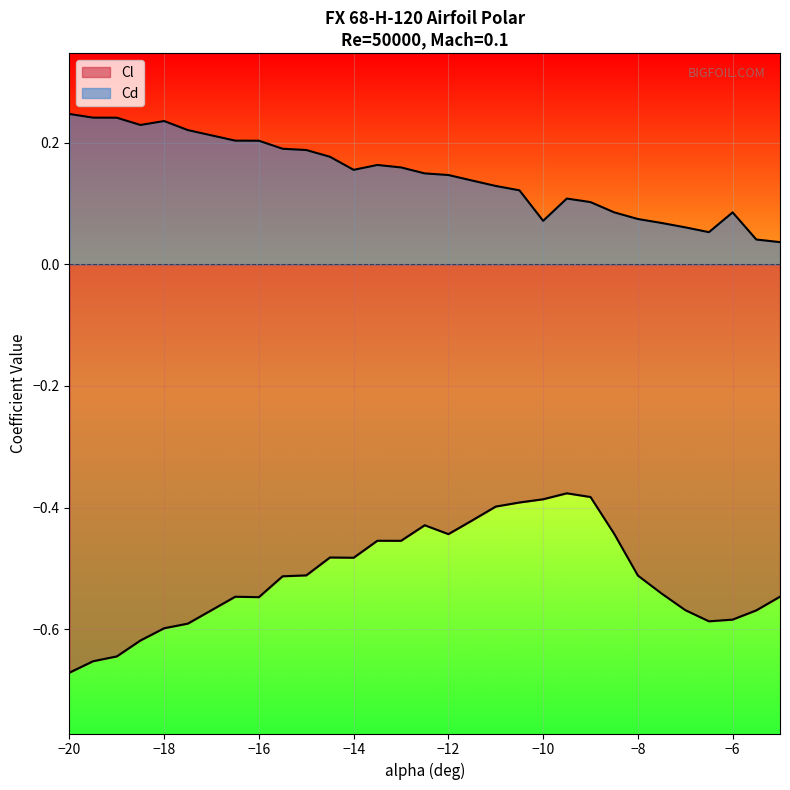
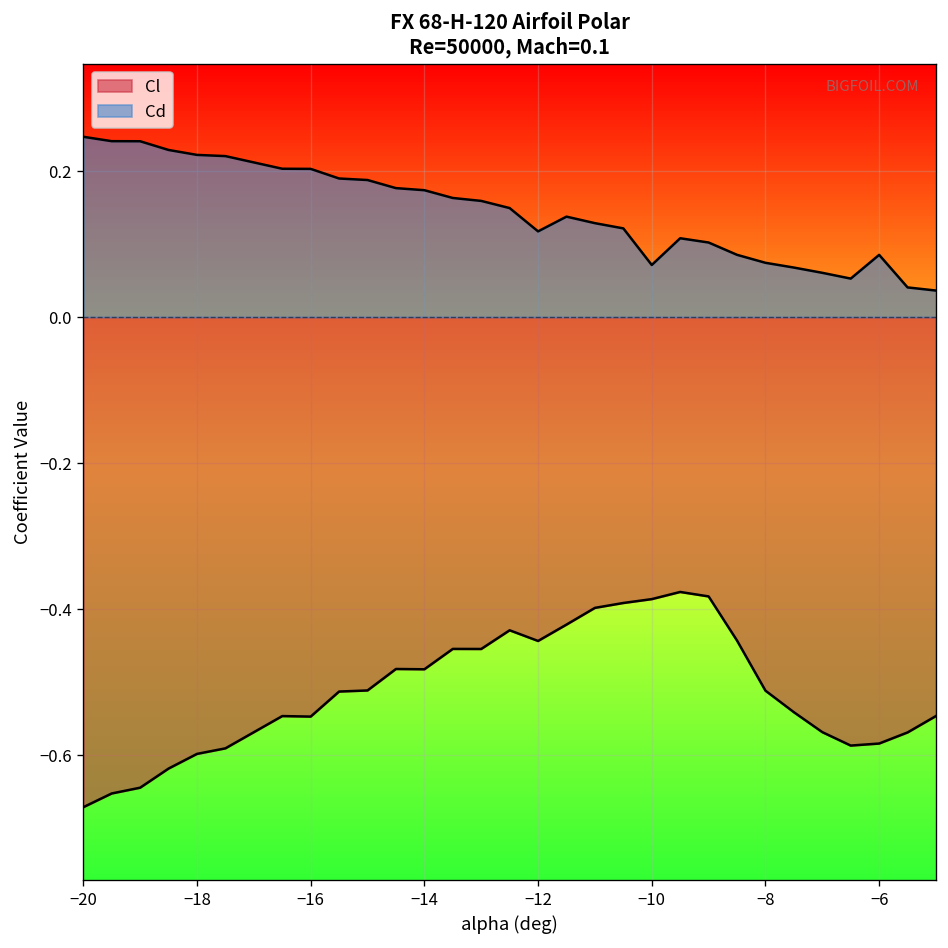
Cd, −18: 0.24 -> 0.22
Cd, −14: 0.16 -> 0.17
Cd, −12: 0.15 -> 0.12
